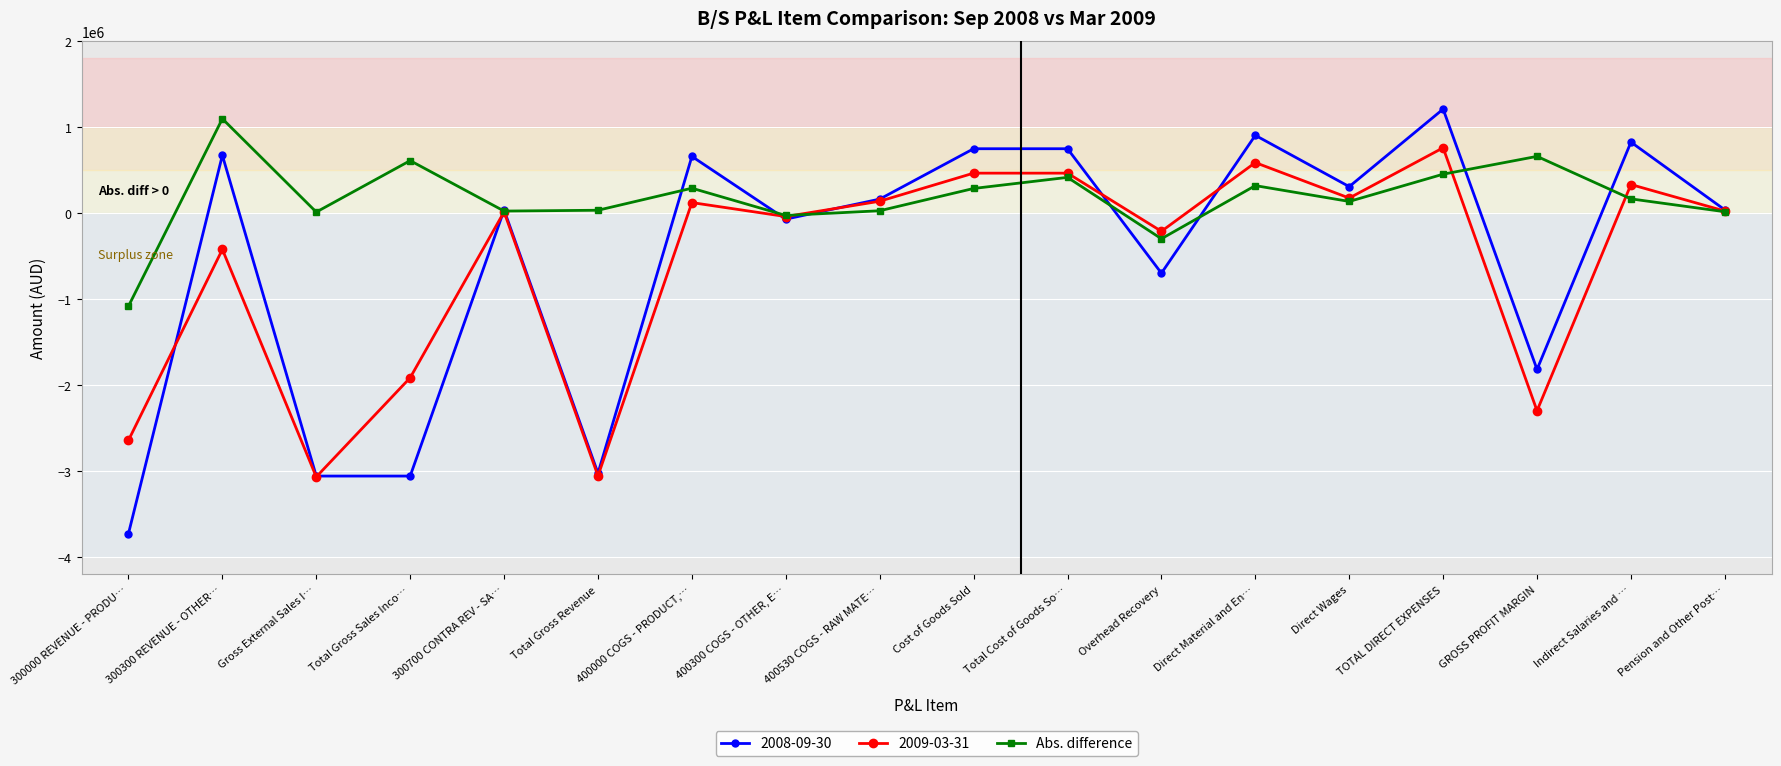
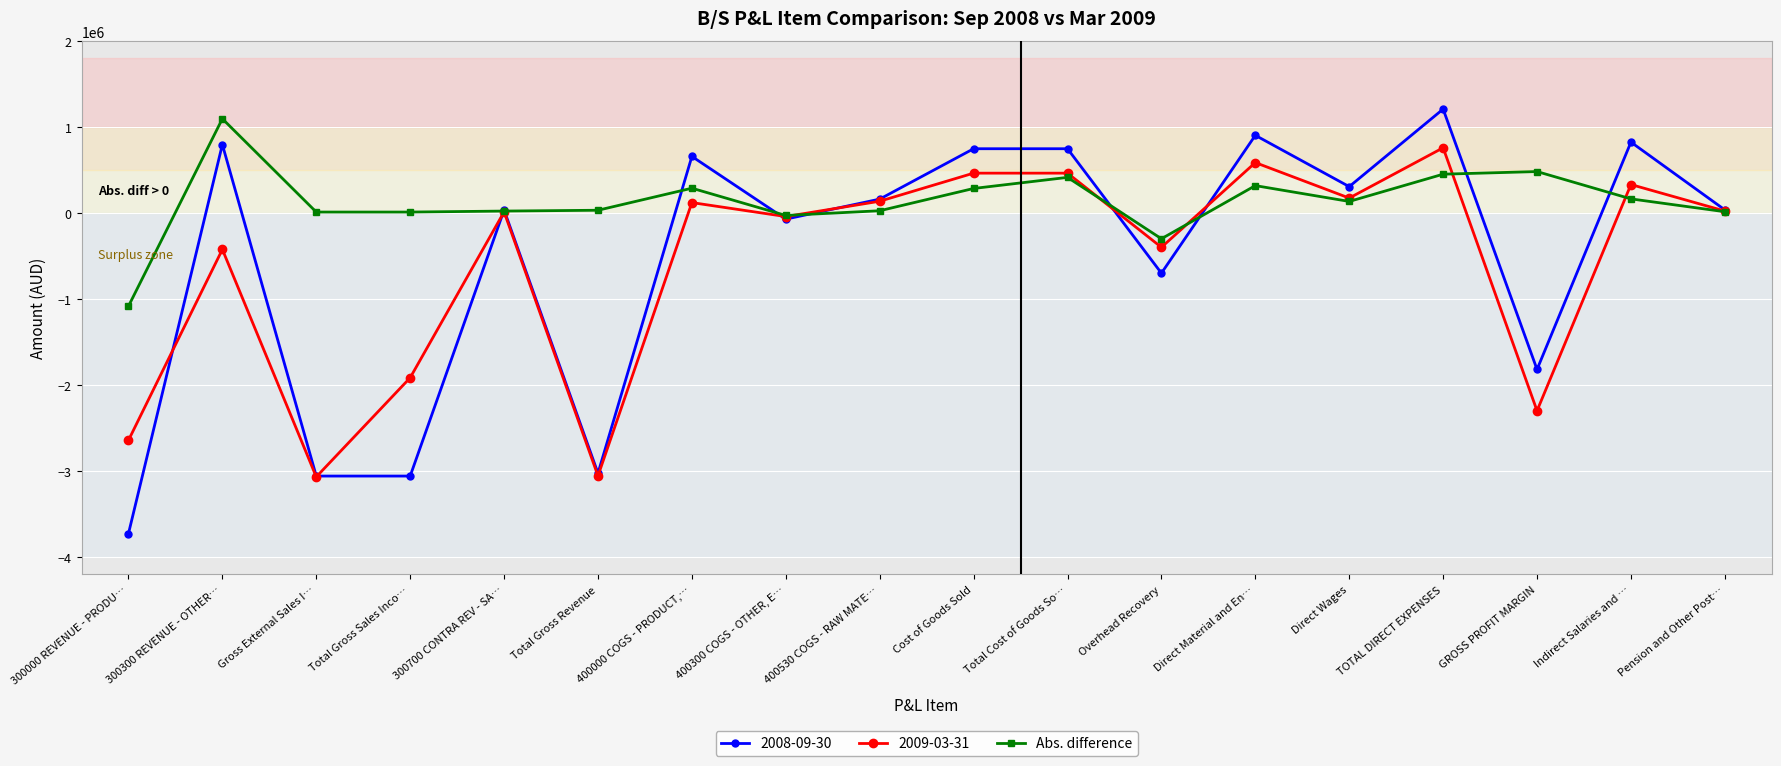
2008-09-30, 300300 REVENUE - OTHER…: 700000 -> 800000
Abs. difference, Total Gross Sales Inco…: 600000 -> 0
2009-03-31, Overhead Recovery: -200000 -> -400000
Abs. difference, GROSS PROFIT MARGIN: 700000 -> 500000
